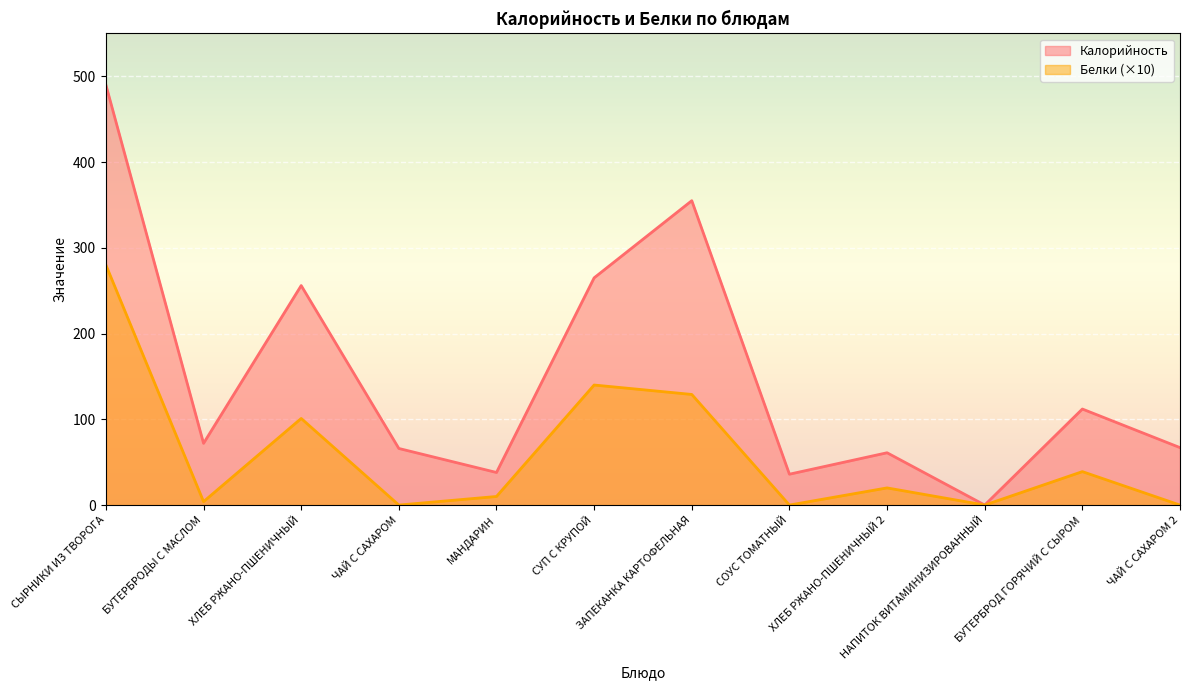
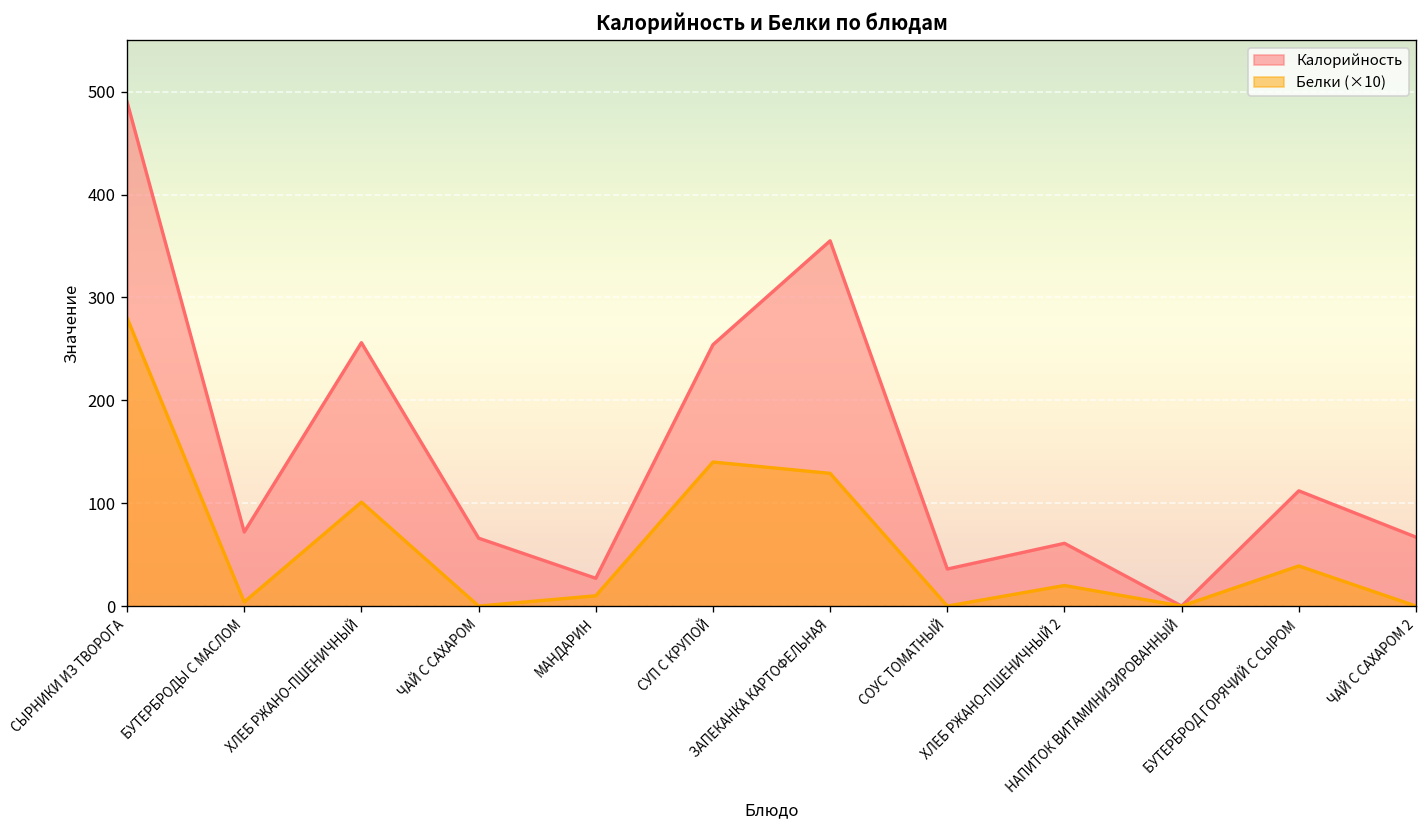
Калорийность, МАНДАРИН: 40 -> 30
Калорийность, СУП С КРУПОЙ: 270 -> 250
